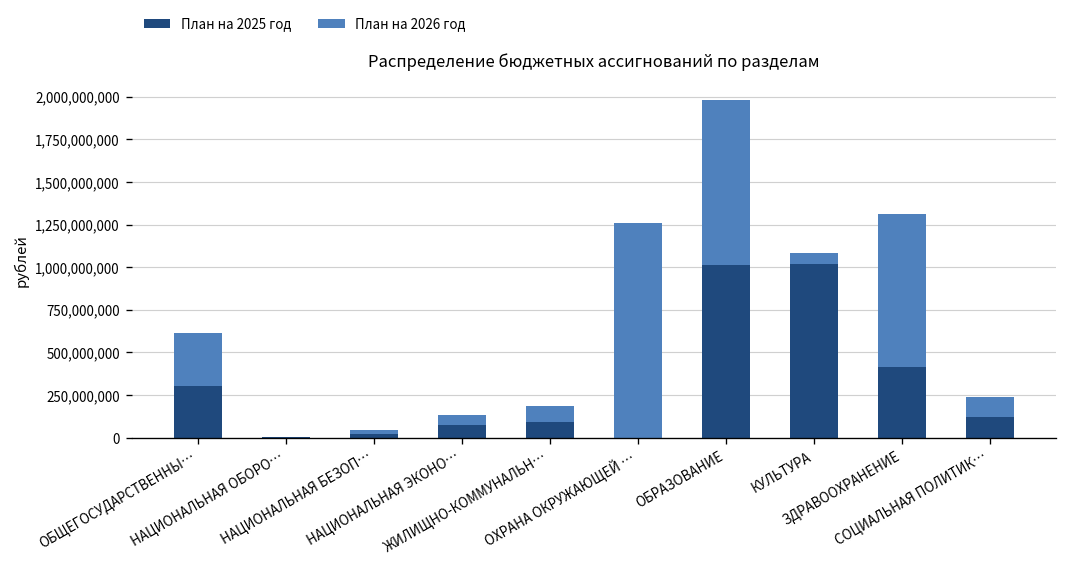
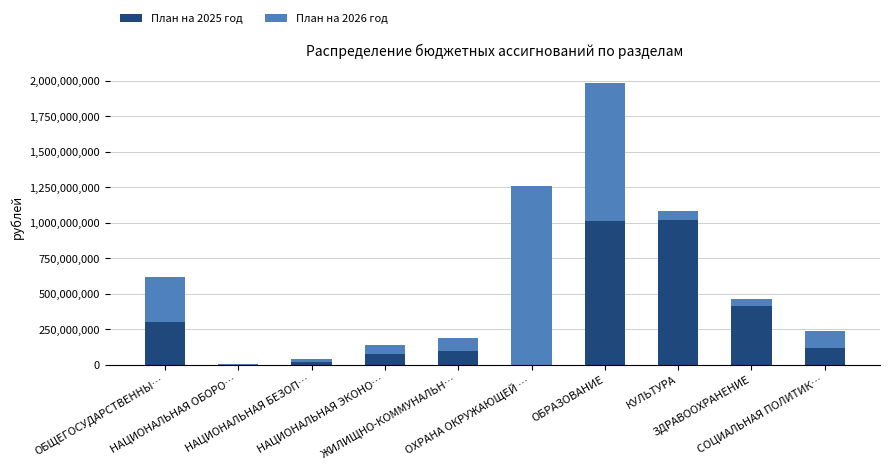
План на 2026 год, ЗДРАВООХРАНЕНИЕ: 890,000,000 -> 40,000,000
